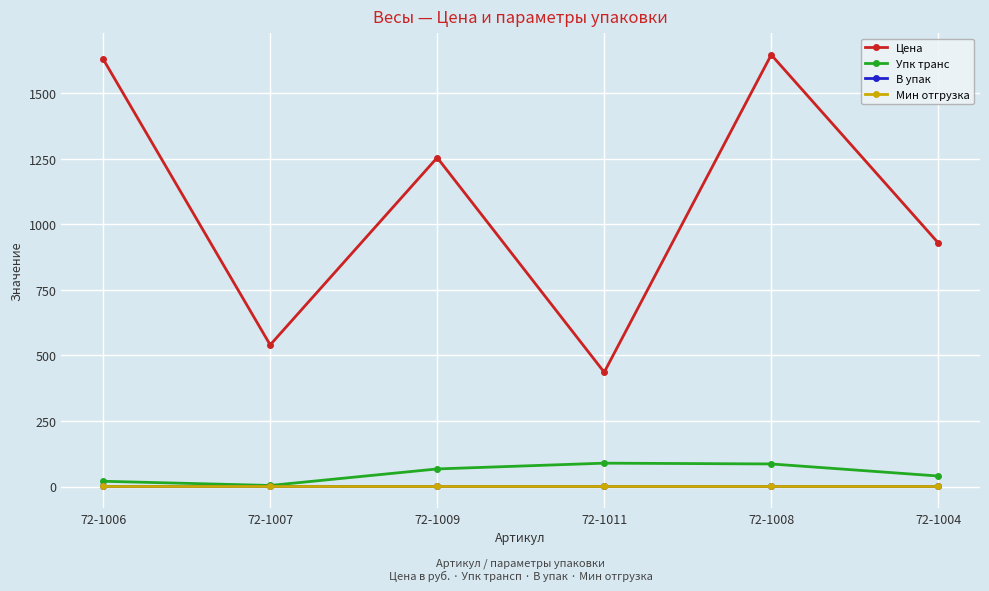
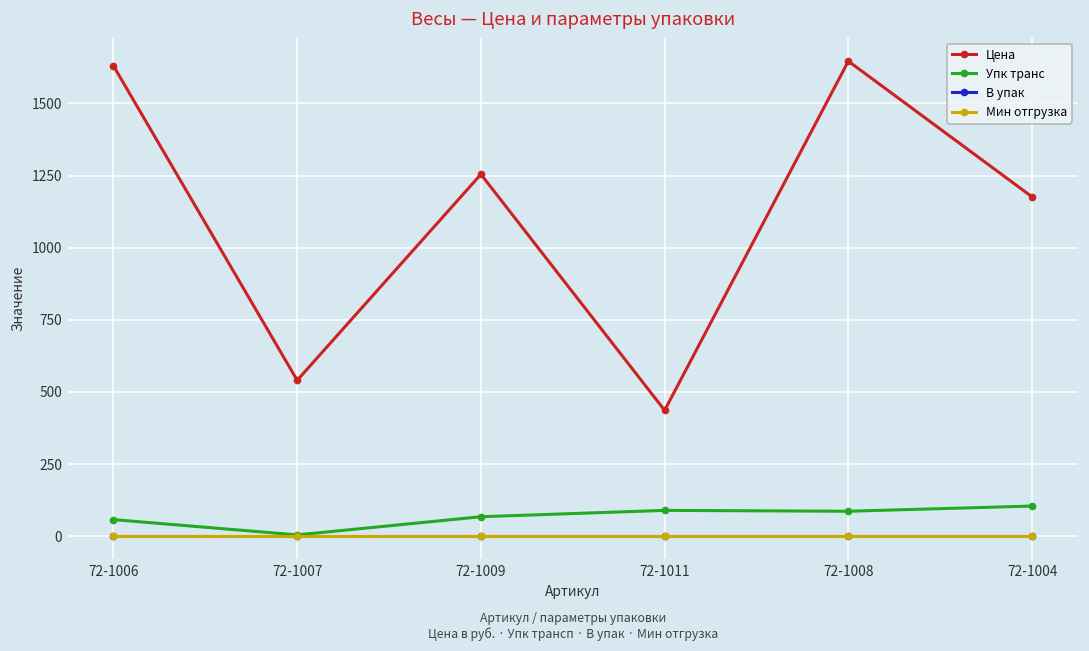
Упк транс, 72-1006: 20 -> 60
Цена, 72-1004: 930 -> 1180
Упк транс, 72-1004: 40 -> 100
